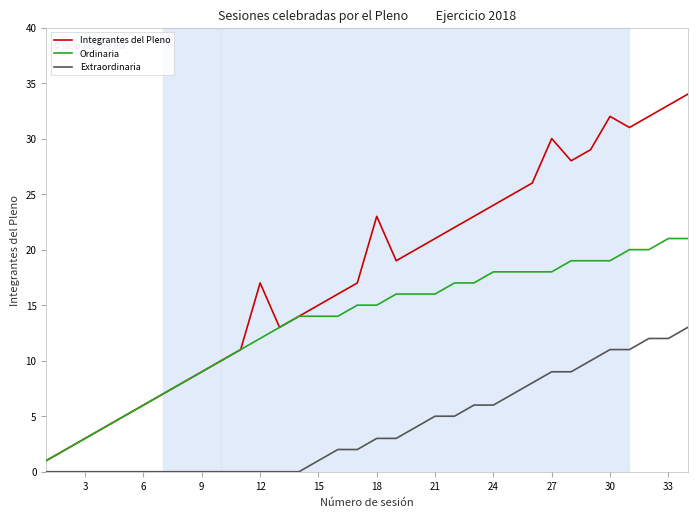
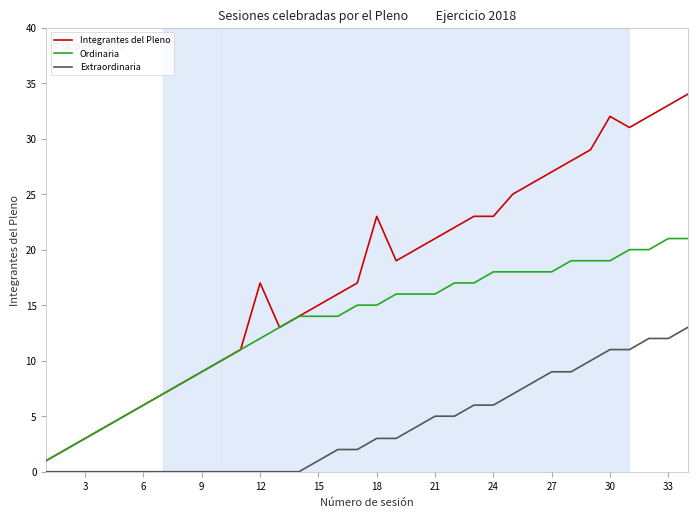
Integrantes del Pleno, 24: 24 -> 23
Integrantes del Pleno, 27: 30 -> 27
